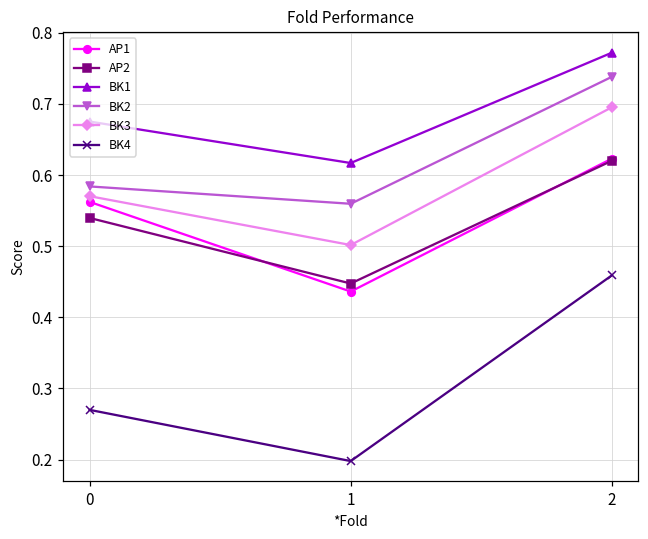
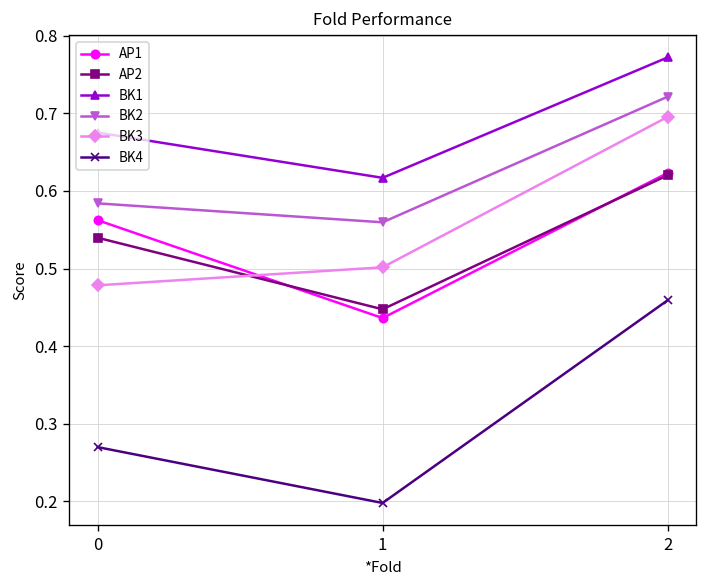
BK3, 0: 0.57 -> 0.48
BK2, 2: 0.74 -> 0.72
